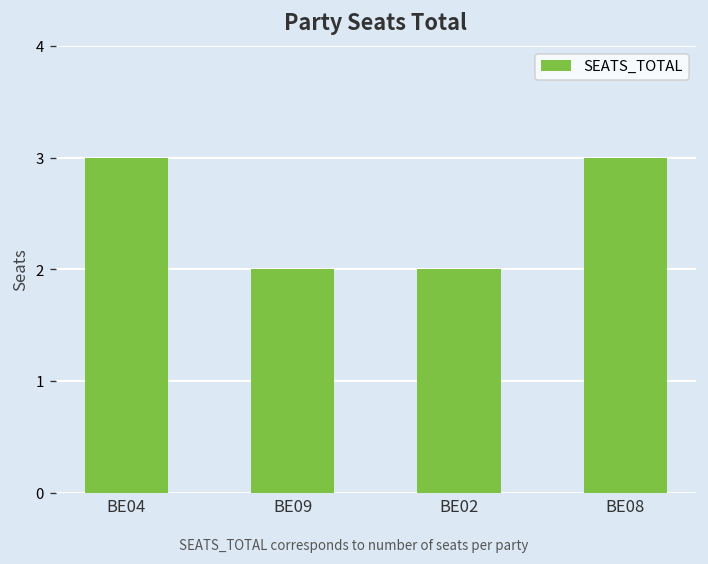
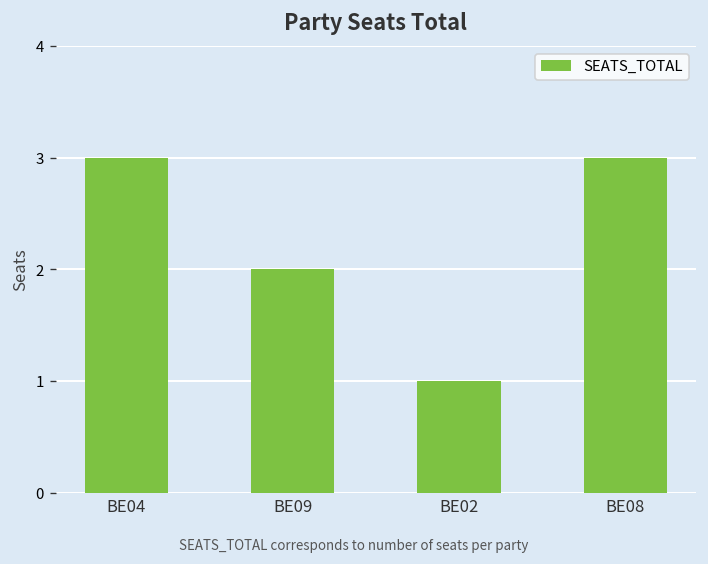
BE02: 2 -> 1
